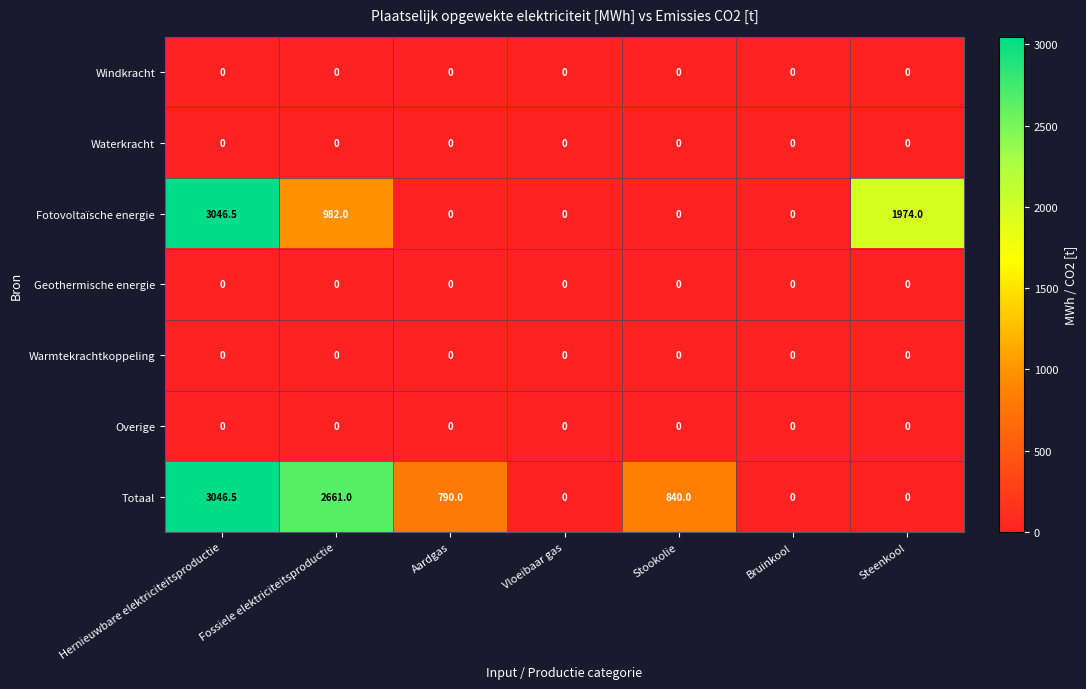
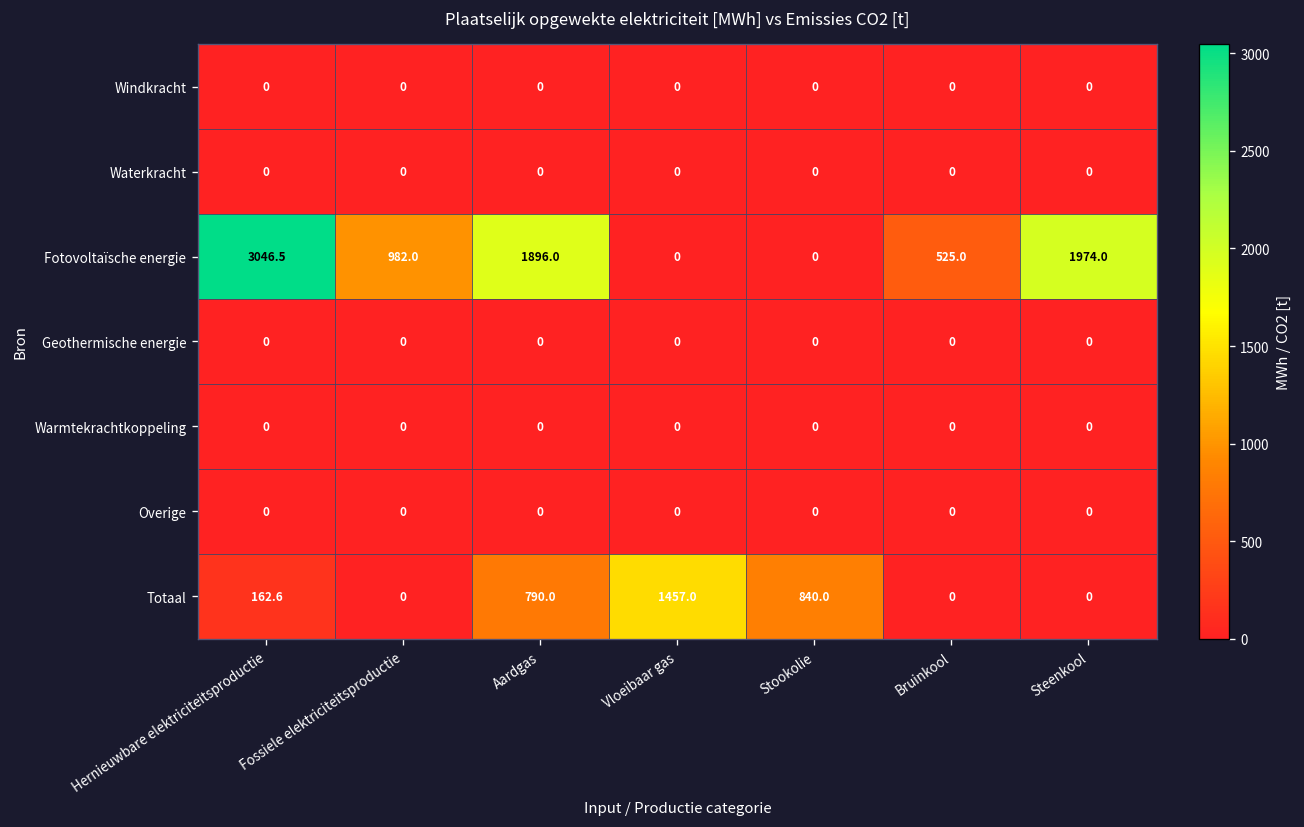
Fotovoltaïsche energie, Aardgas: 0 -> 1896.0
Fotovoltaïsche energie, Bruinkool: 0 -> 525.0
Totaal, Hernieuwbare elektriciteitsproductie: 3046.5 -> 162.6
Totaal, Fossiele elektriciteitsproductie: 2661.0 -> 0
Totaal, Vloeibaar gas: 0 -> 1457.0
